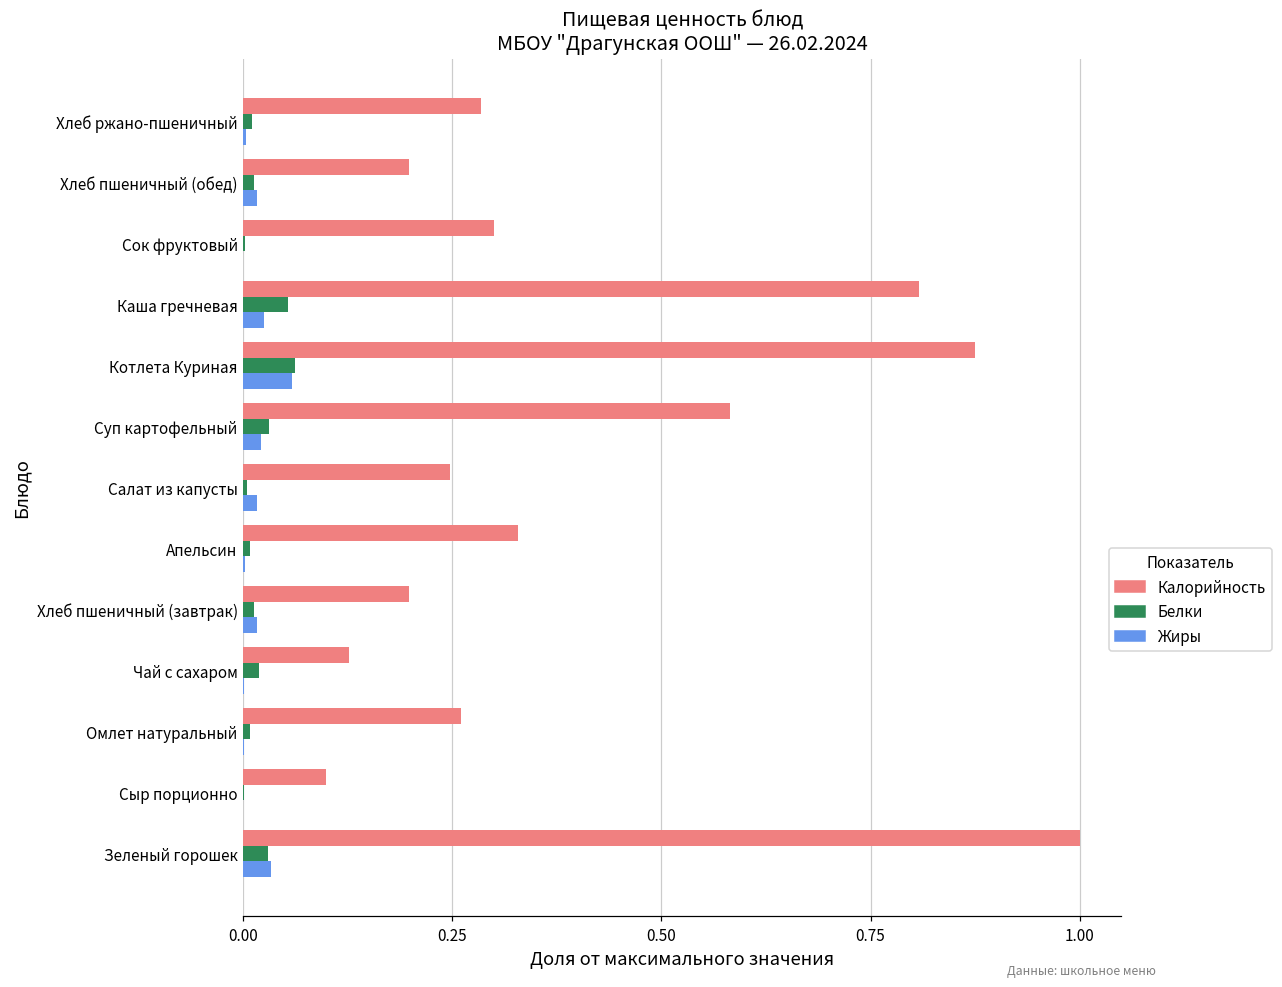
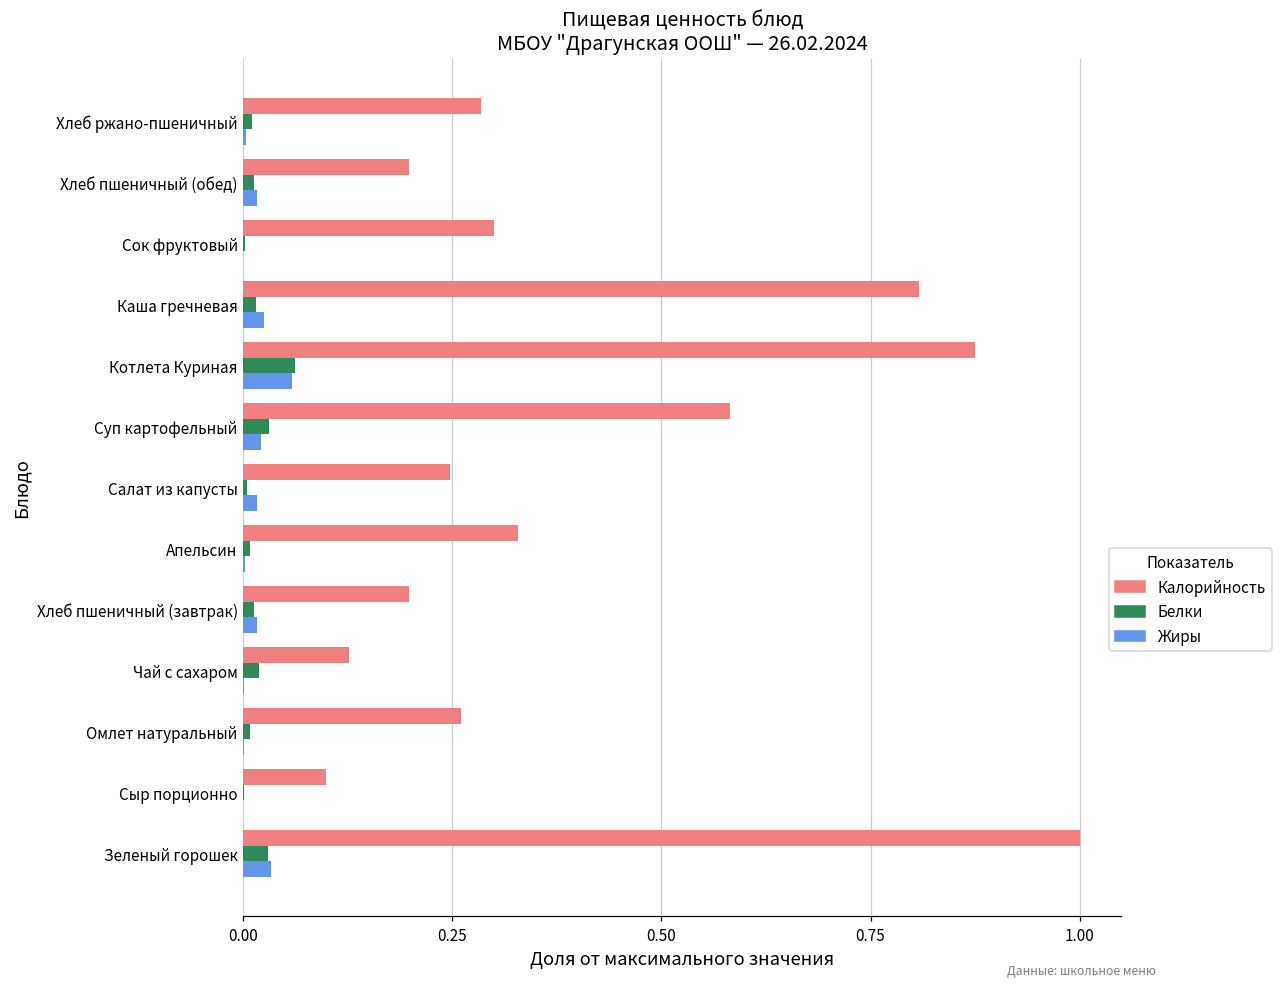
Белки, Каша гречневая: 0.05 -> 0.02
